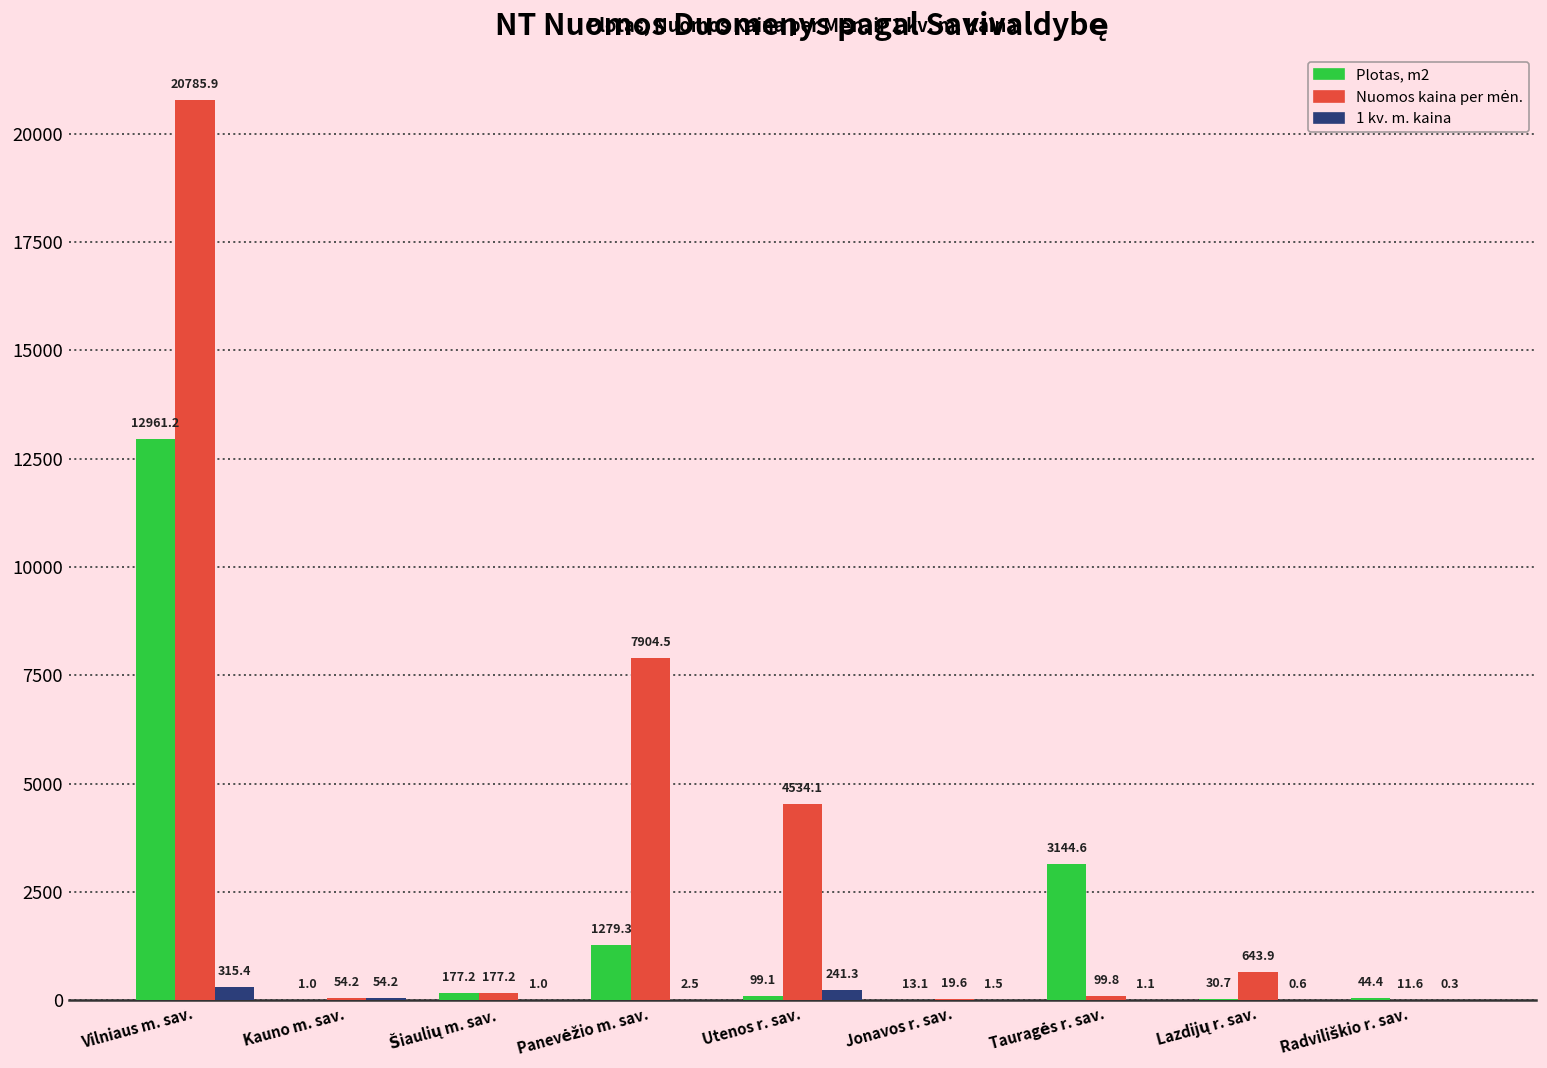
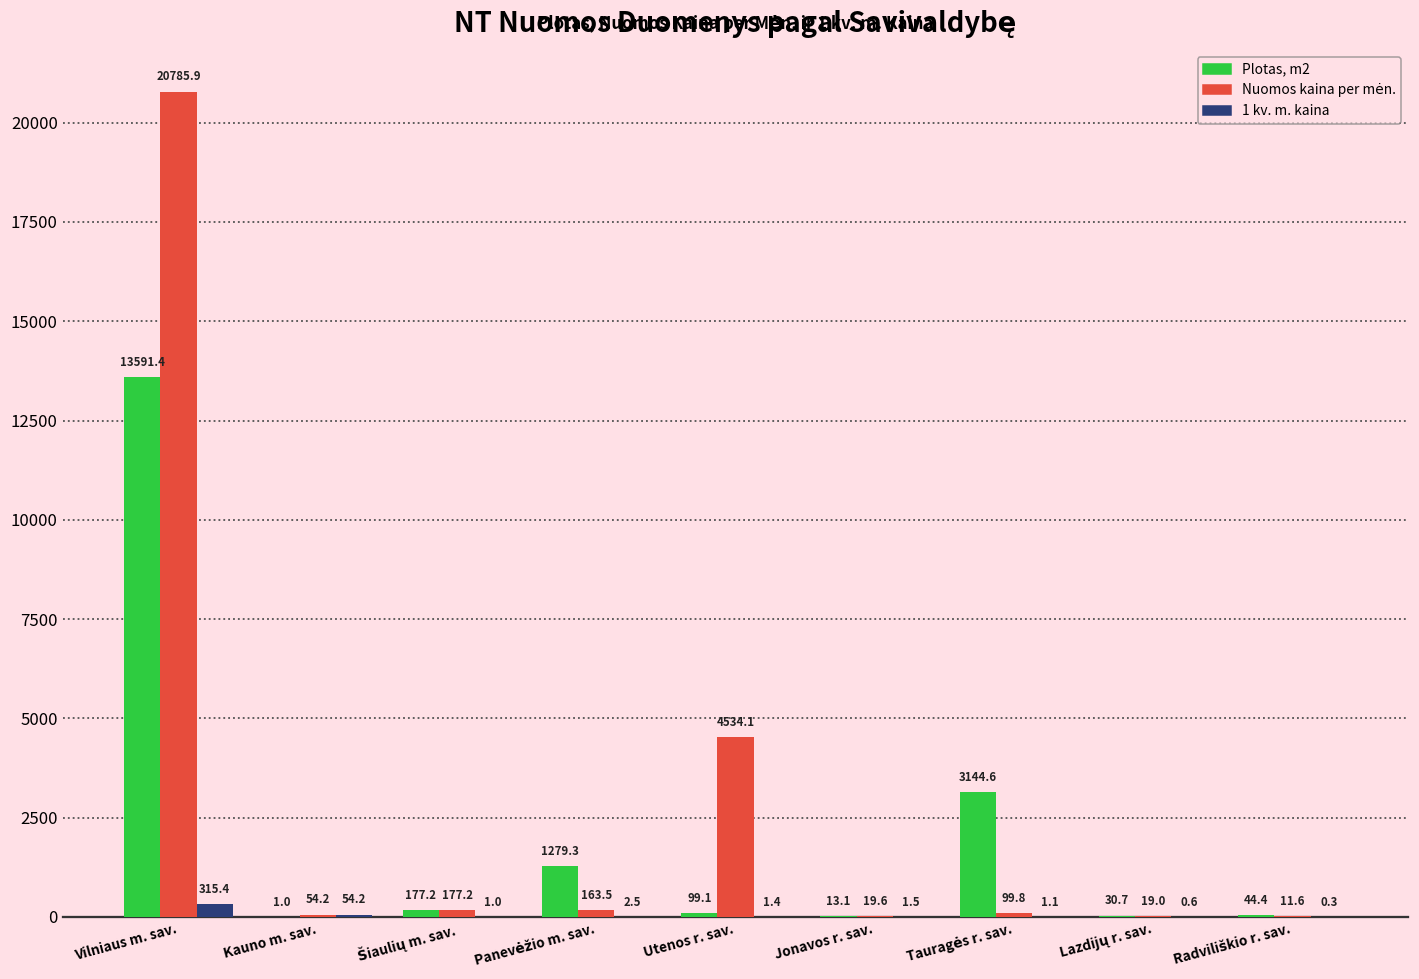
Plotas, m2, Vilniaus m. sav.: 12961.2 -> 13591.4
Nuomos kaina per mėn., Panevėžio m. sav.: 7904.5 -> 163.5
1 kv. m. kaina, Utenos r. sav.: 241.3 -> 1.4
Nuomos kaina per mėn., Lazdijų r. sav.: 643.9 -> 19.0
